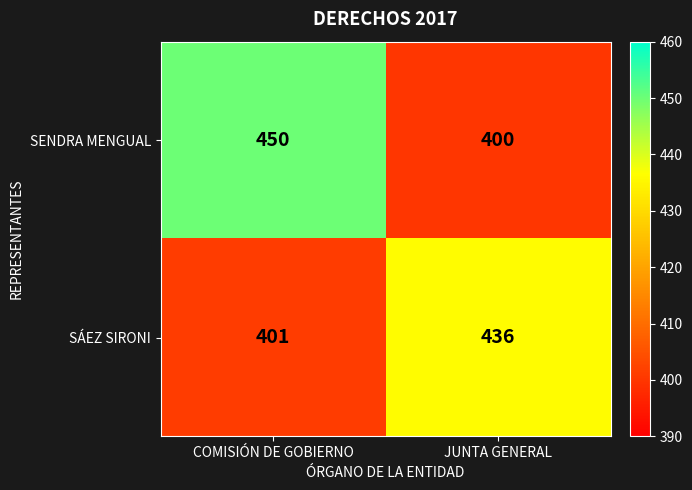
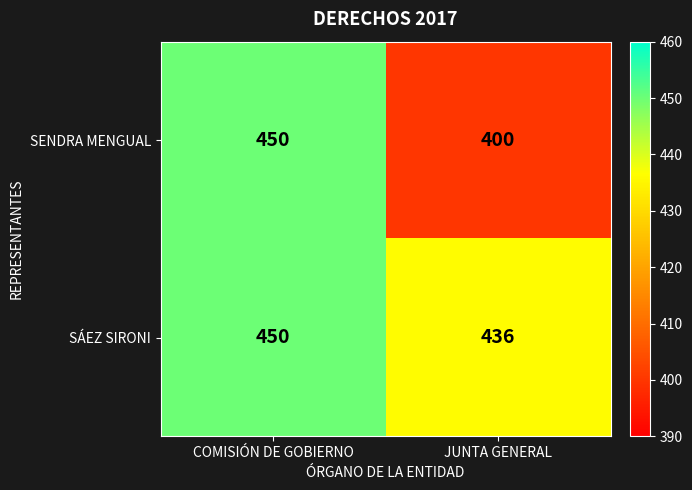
SÁEZ SIRONI, COMISIÓN DE GOBIERNO: 401 -> 450
